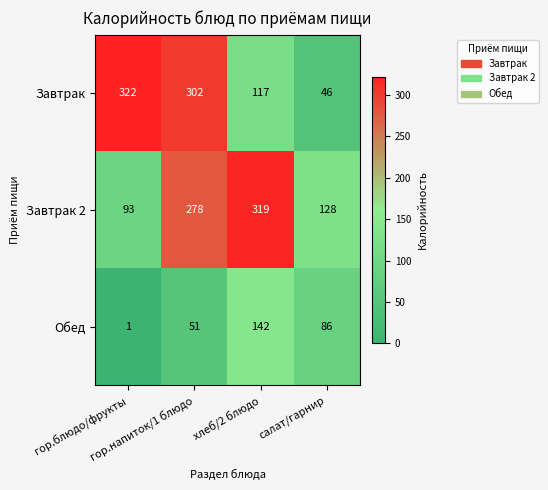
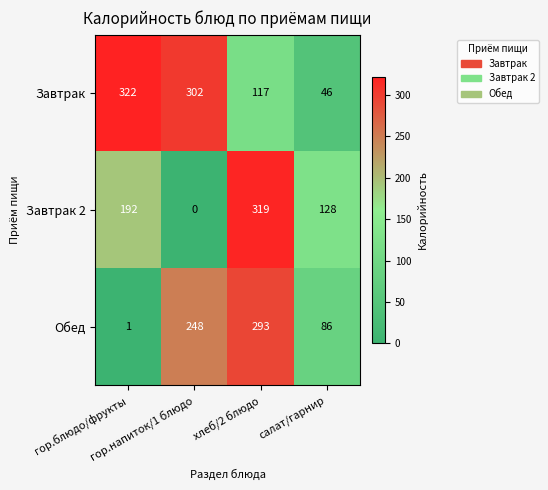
Завтрак 2, гор.блюдо/фрукты: 93 -> 192
Завтрак 2, гор.напиток/1 блюдо: 278 -> 0
Обед, гор.напиток/1 блюдо: 51 -> 248
Обед, хлеб/2 блюдо: 142 -> 293
